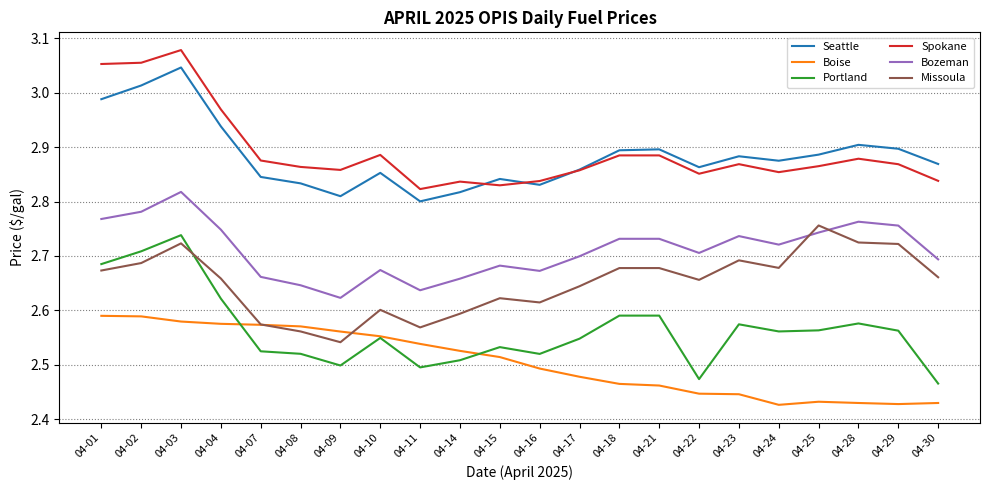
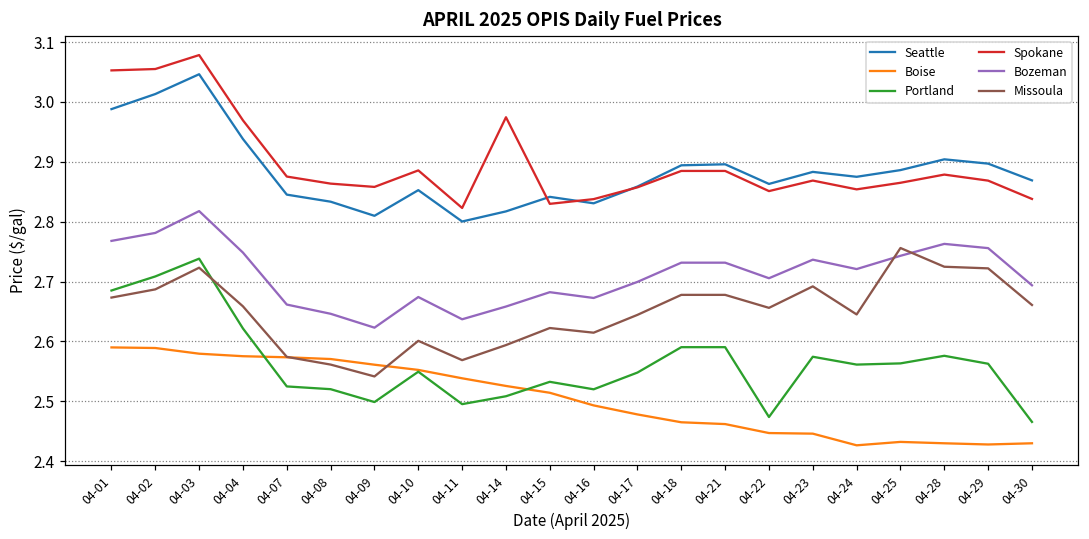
Spokane, 04-14: 2.84 -> 2.97
Missoula, 04-24: 2.68 -> 2.65
